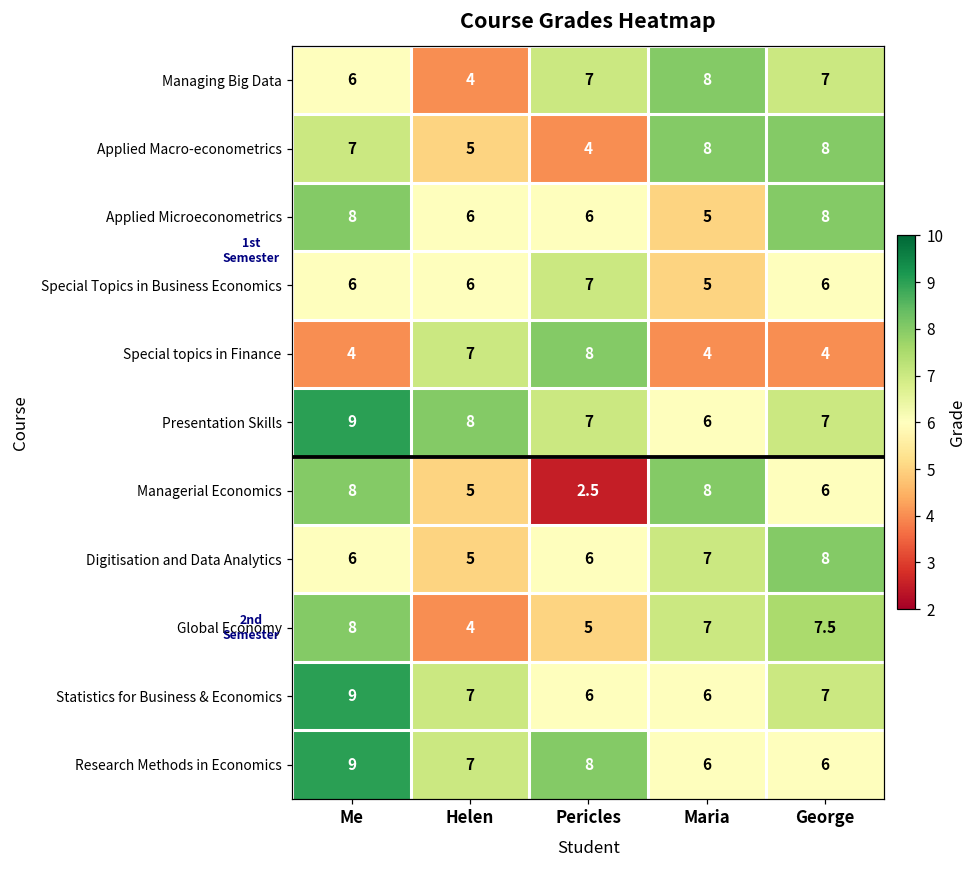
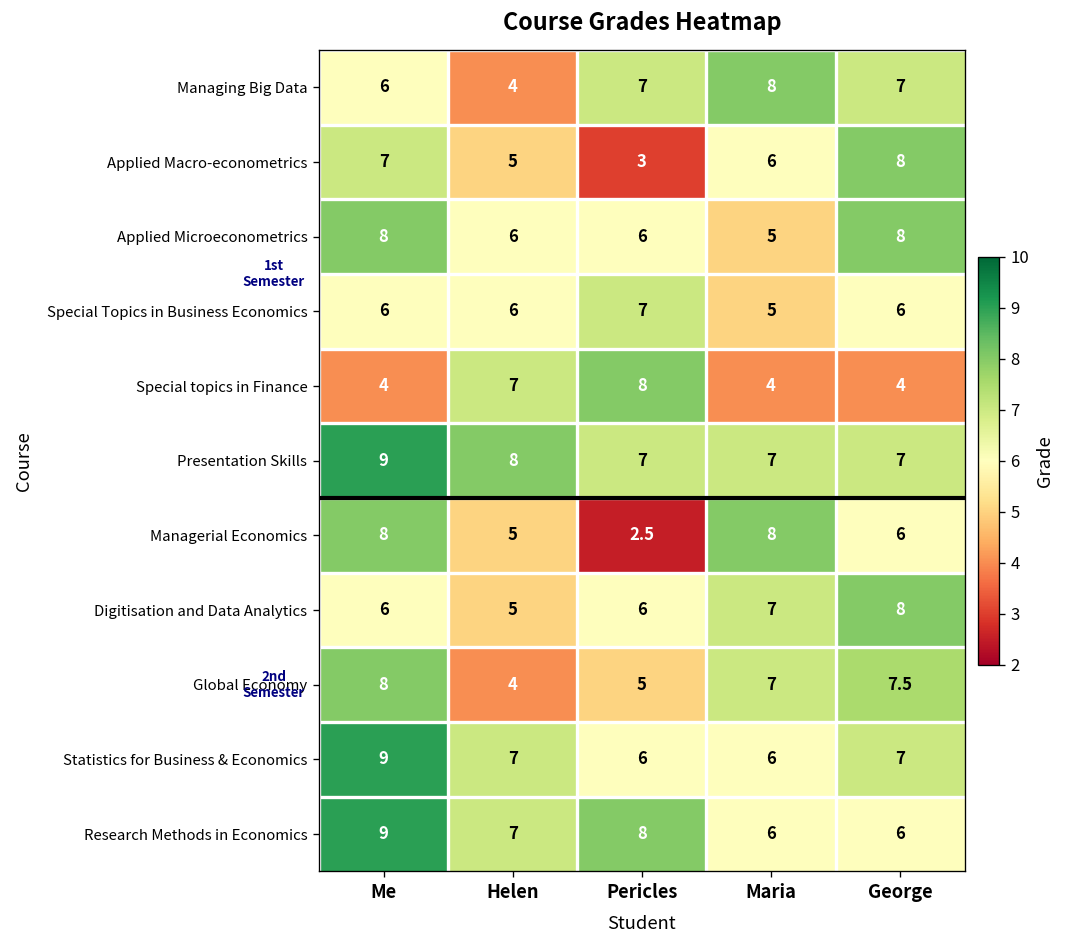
Applied Macro-econometrics, Pericles: 4 -> 3
Applied Macro-econometrics, Maria: 8 -> 6
Presentation Skills, Maria: 6 -> 7
